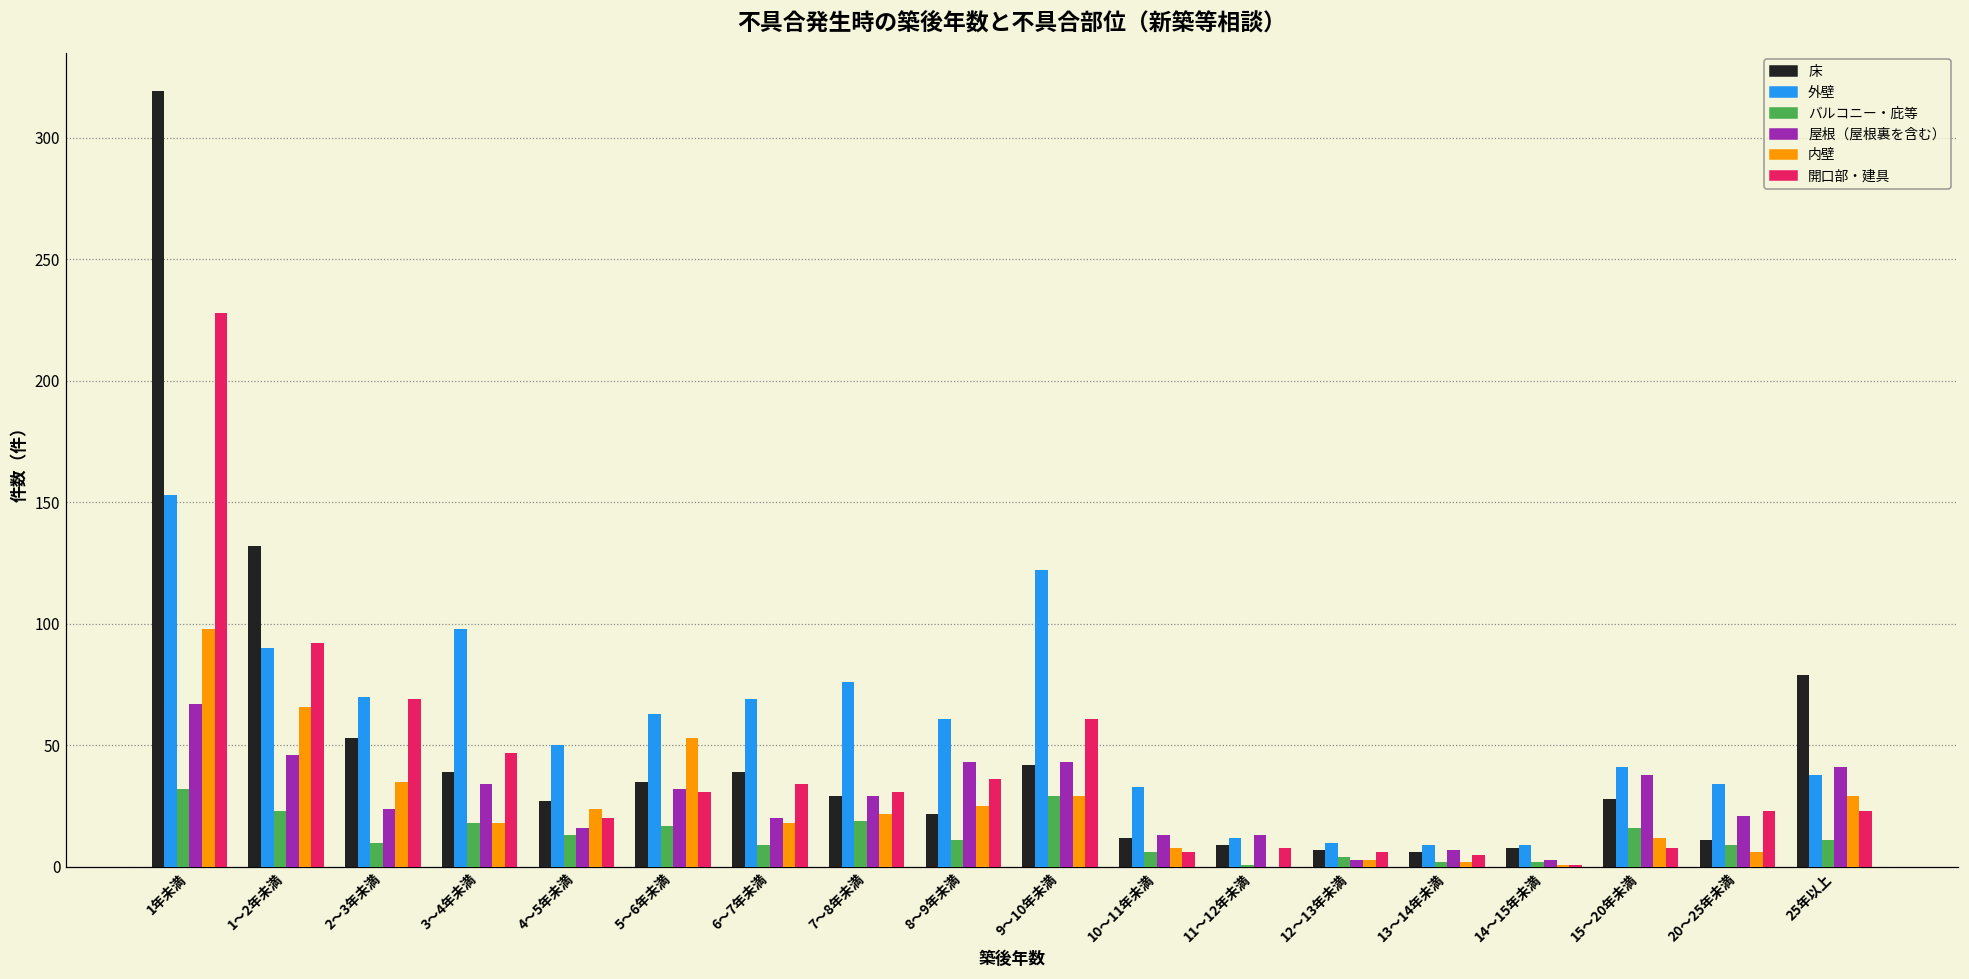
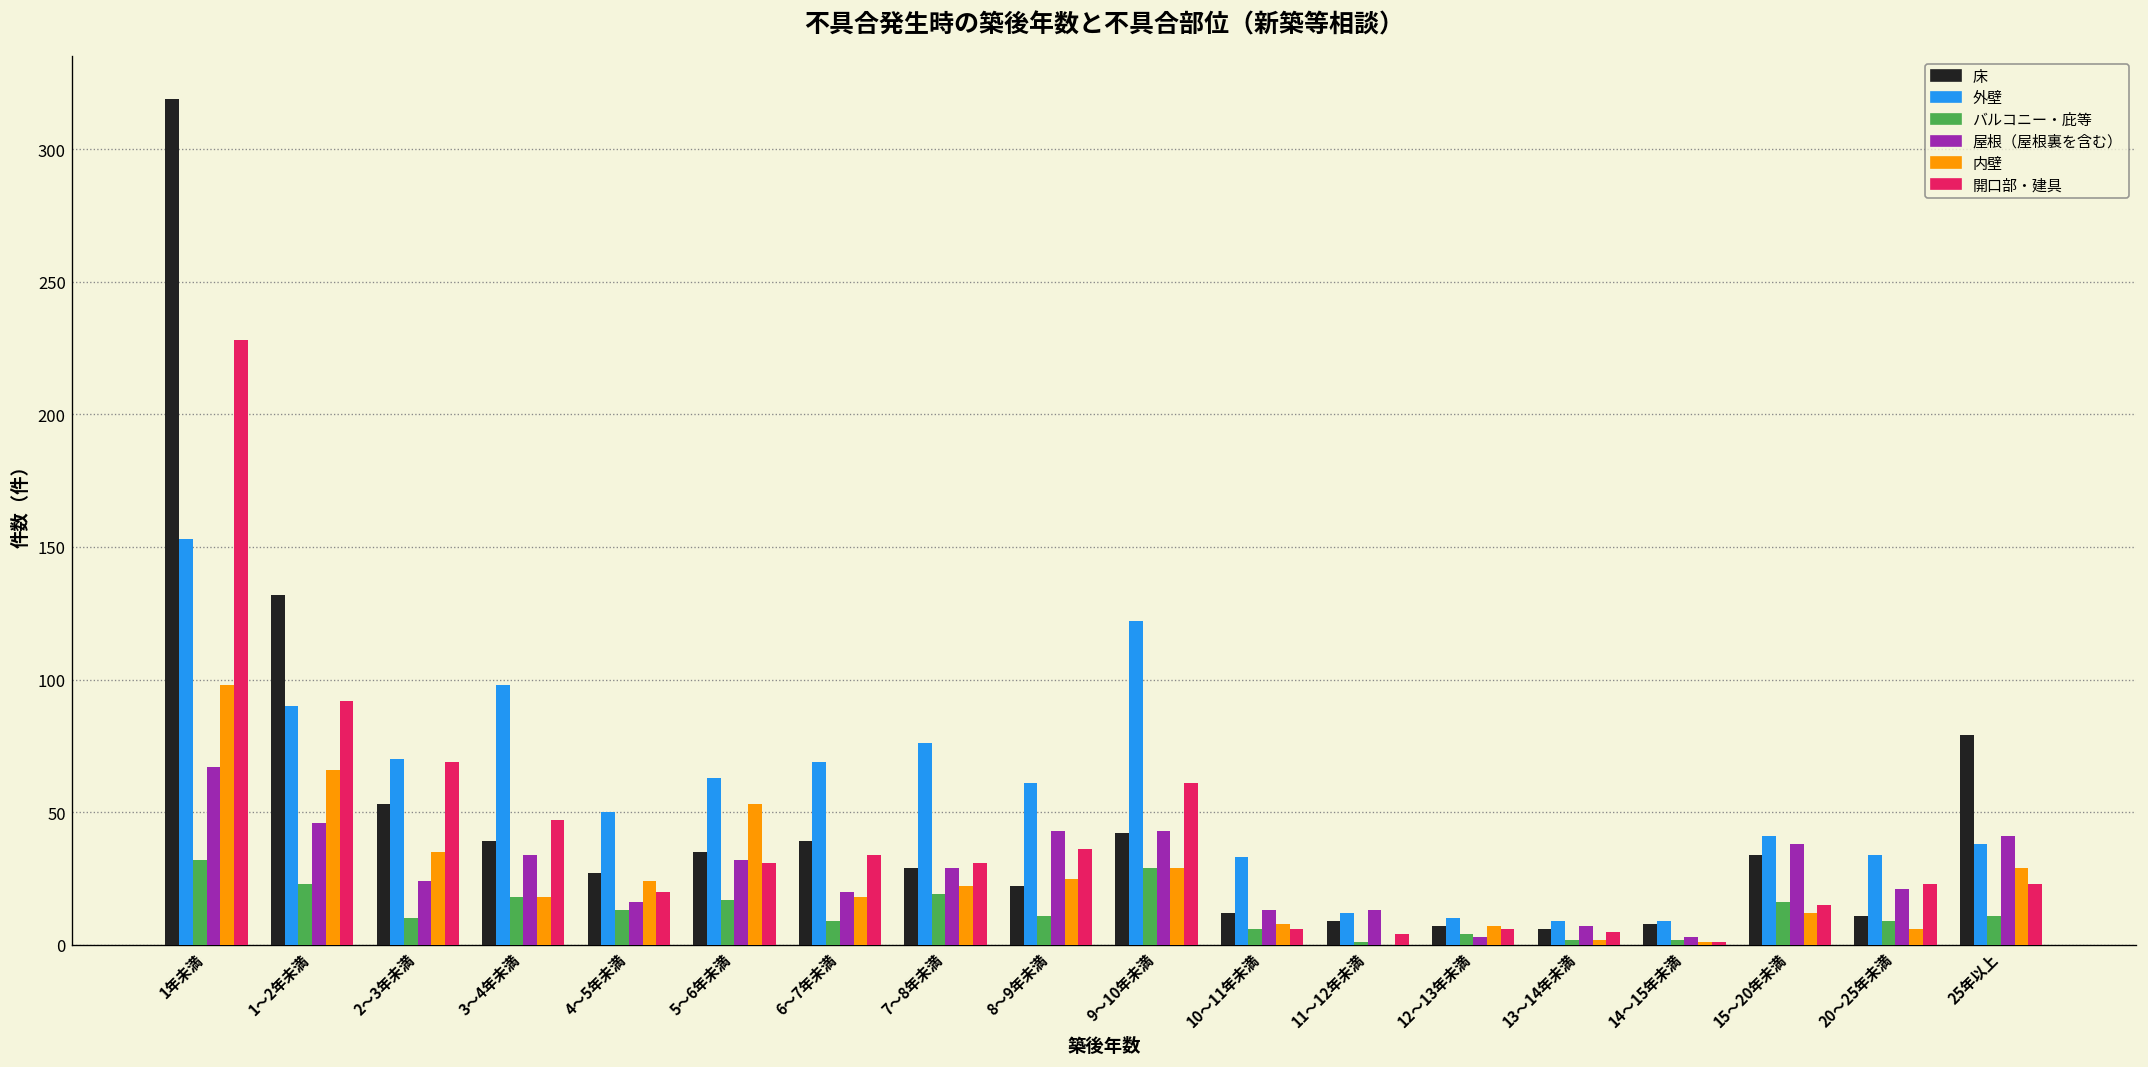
開口部・建具, 11～12年未満: 8 -> 4
内壁, 12～13年未満: 3 -> 7
床, 15～20年未満: 28 -> 34
開口部・建具, 15～20年未満: 8 -> 15
